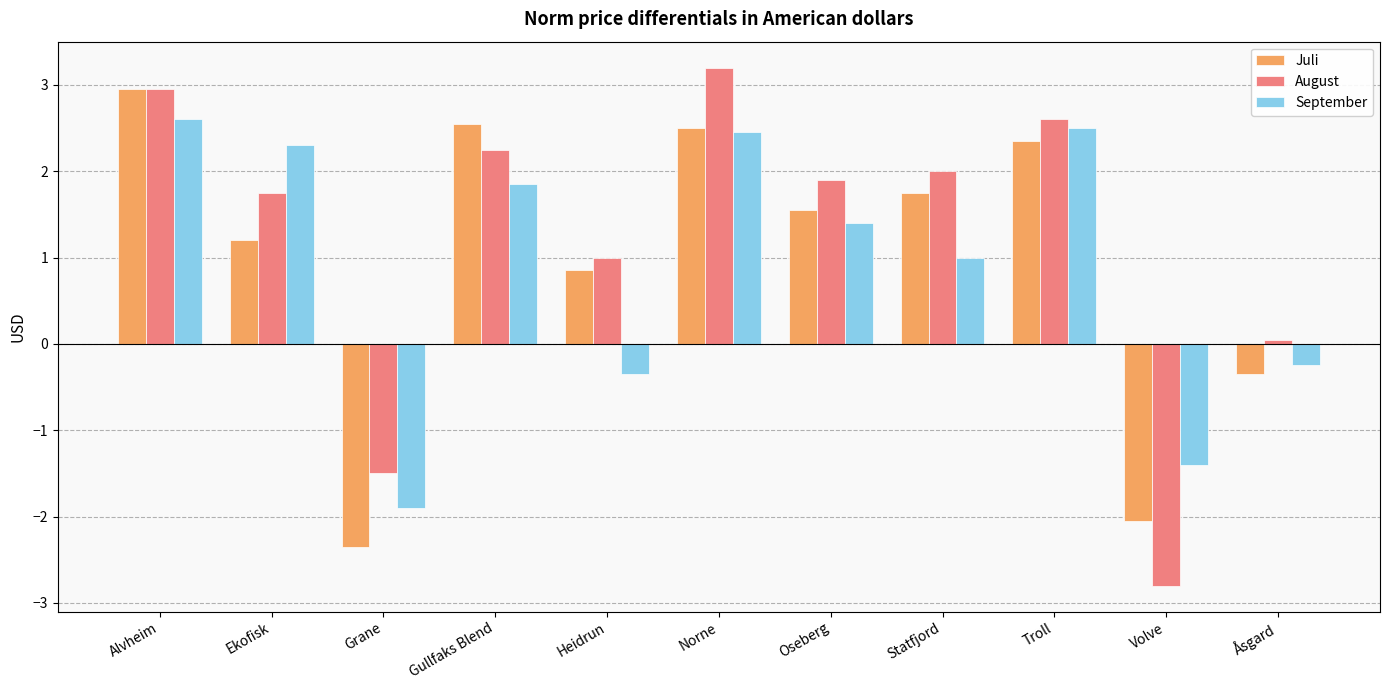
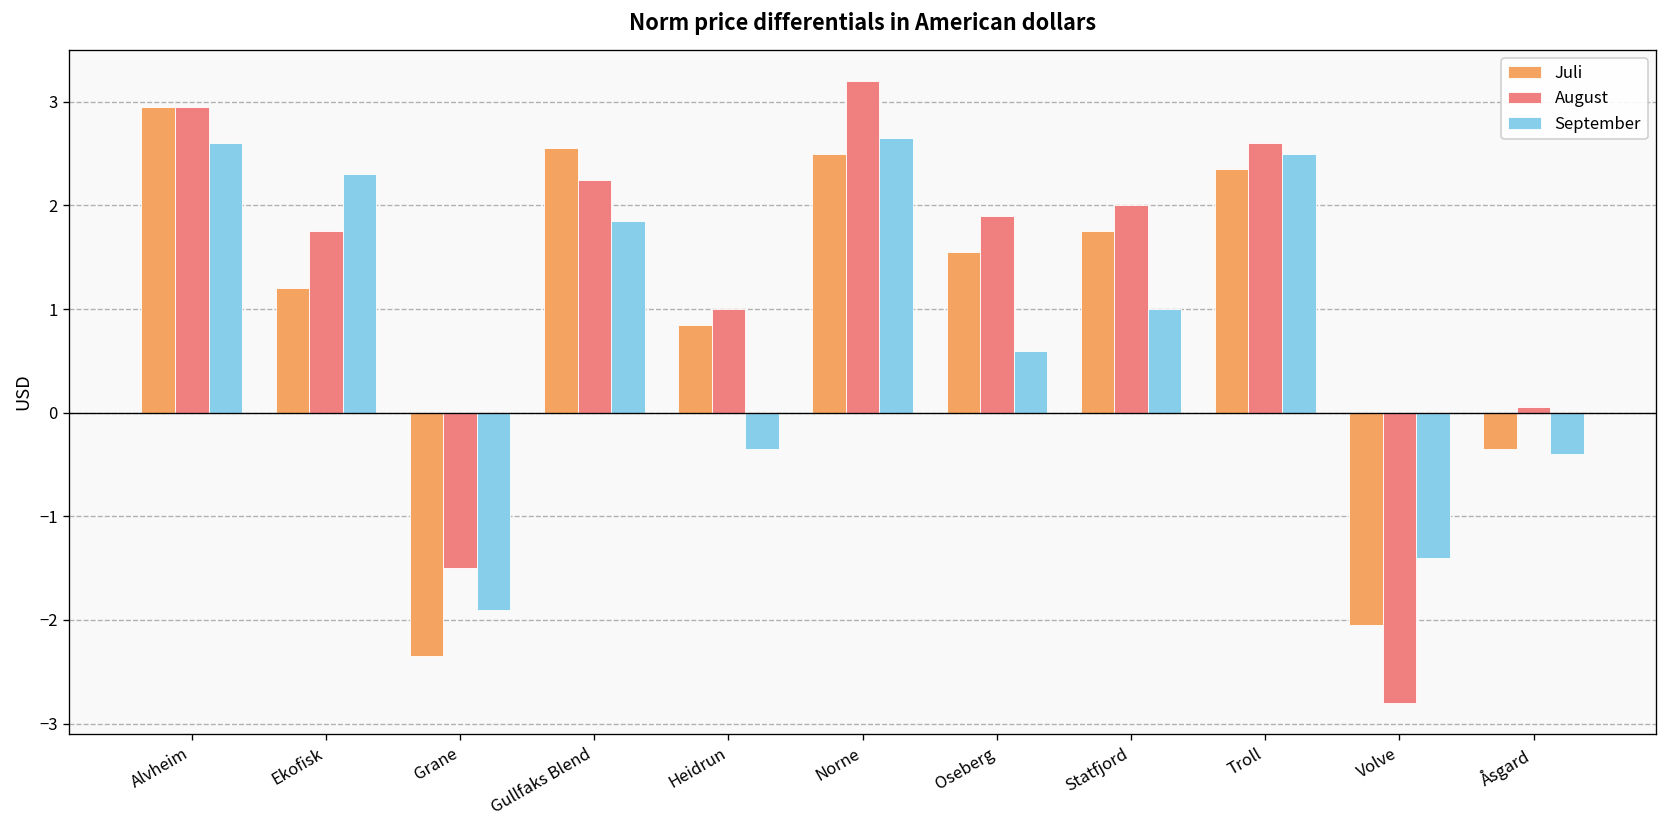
September, Norne: 2.5 -> 2.7
September, Oseberg: 1.4 -> 0.6
September, Åsgard: -0.3 -> -0.4
